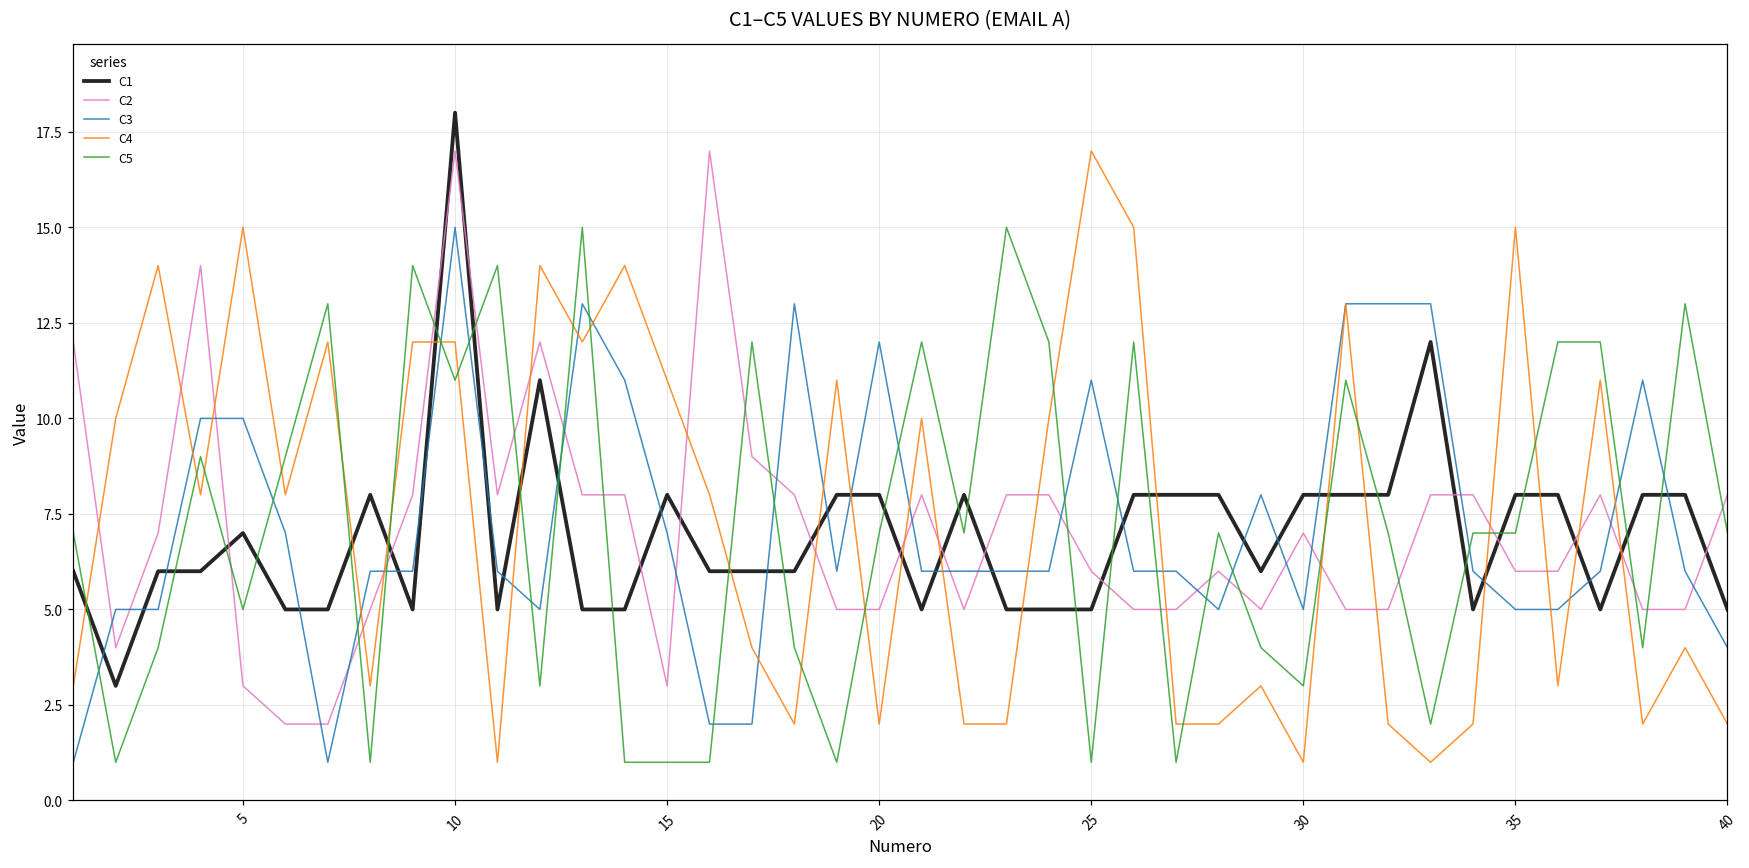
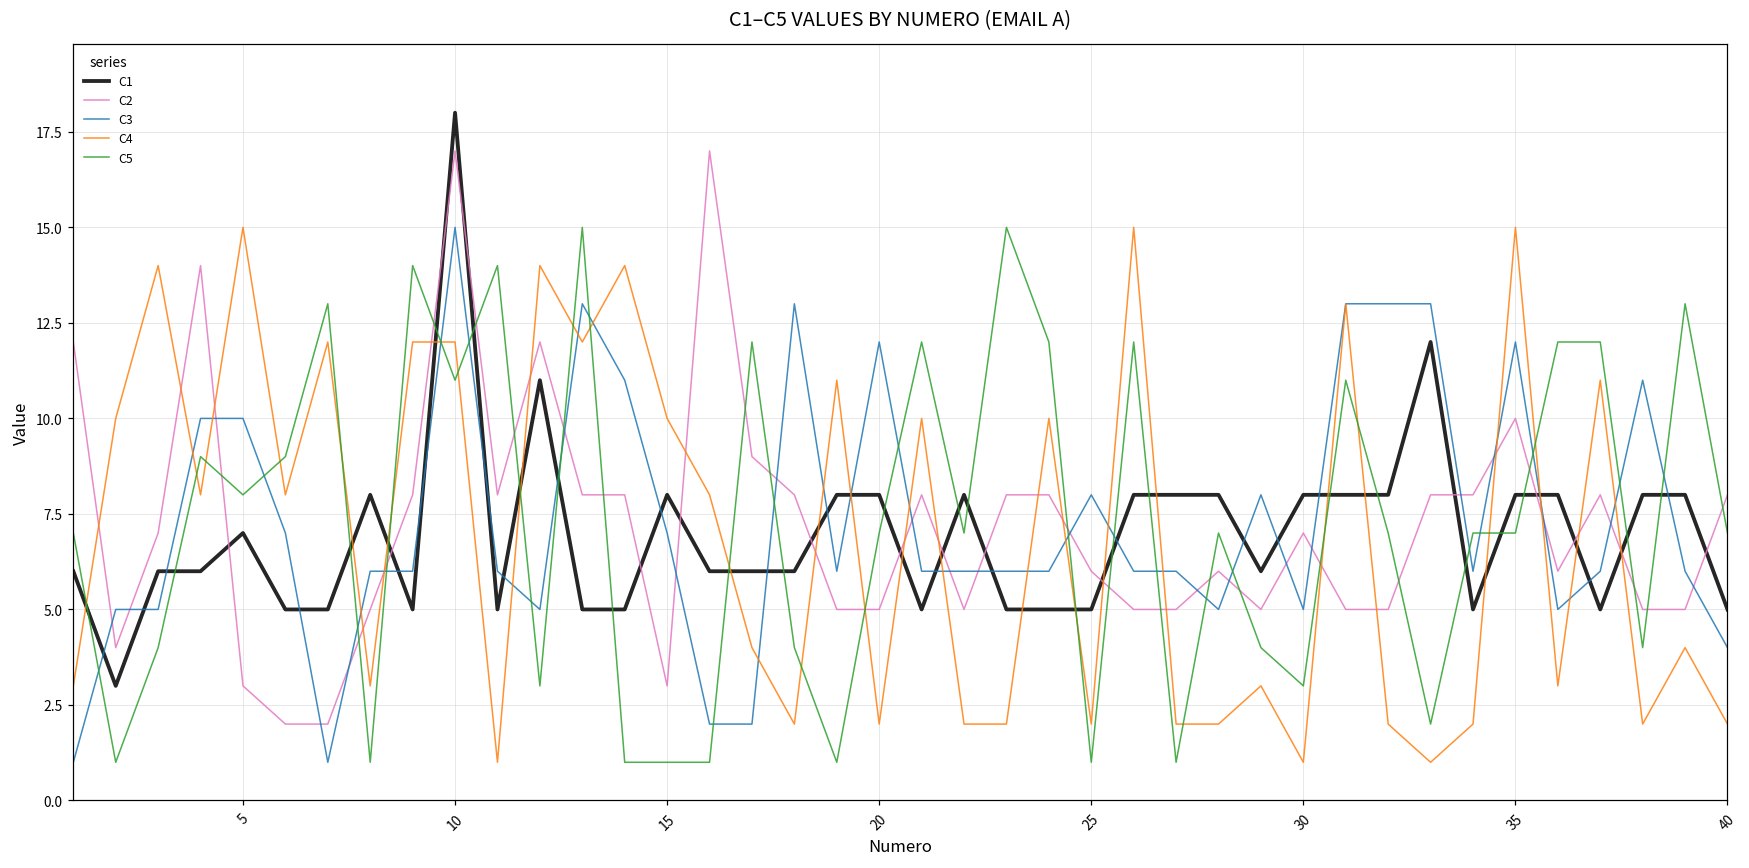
C5, 5: 5 -> 8
C4, 15: 11 -> 10
C3, 25: 11 -> 8
C4, 25: 17 -> 2
C2, 35: 6 -> 10
C3, 35: 5 -> 12
